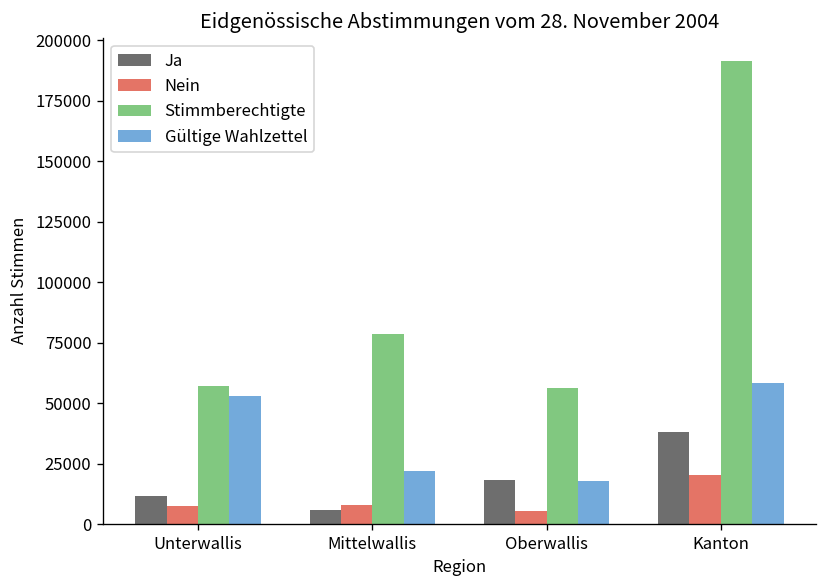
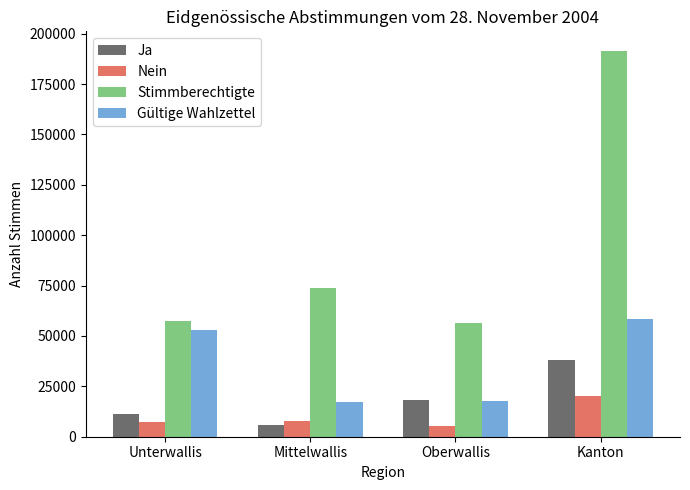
Stimmberechtigte, Mittelwallis: 79000 -> 74000
Gültige Wahlzettel, Mittelwallis: 22000 -> 17000
